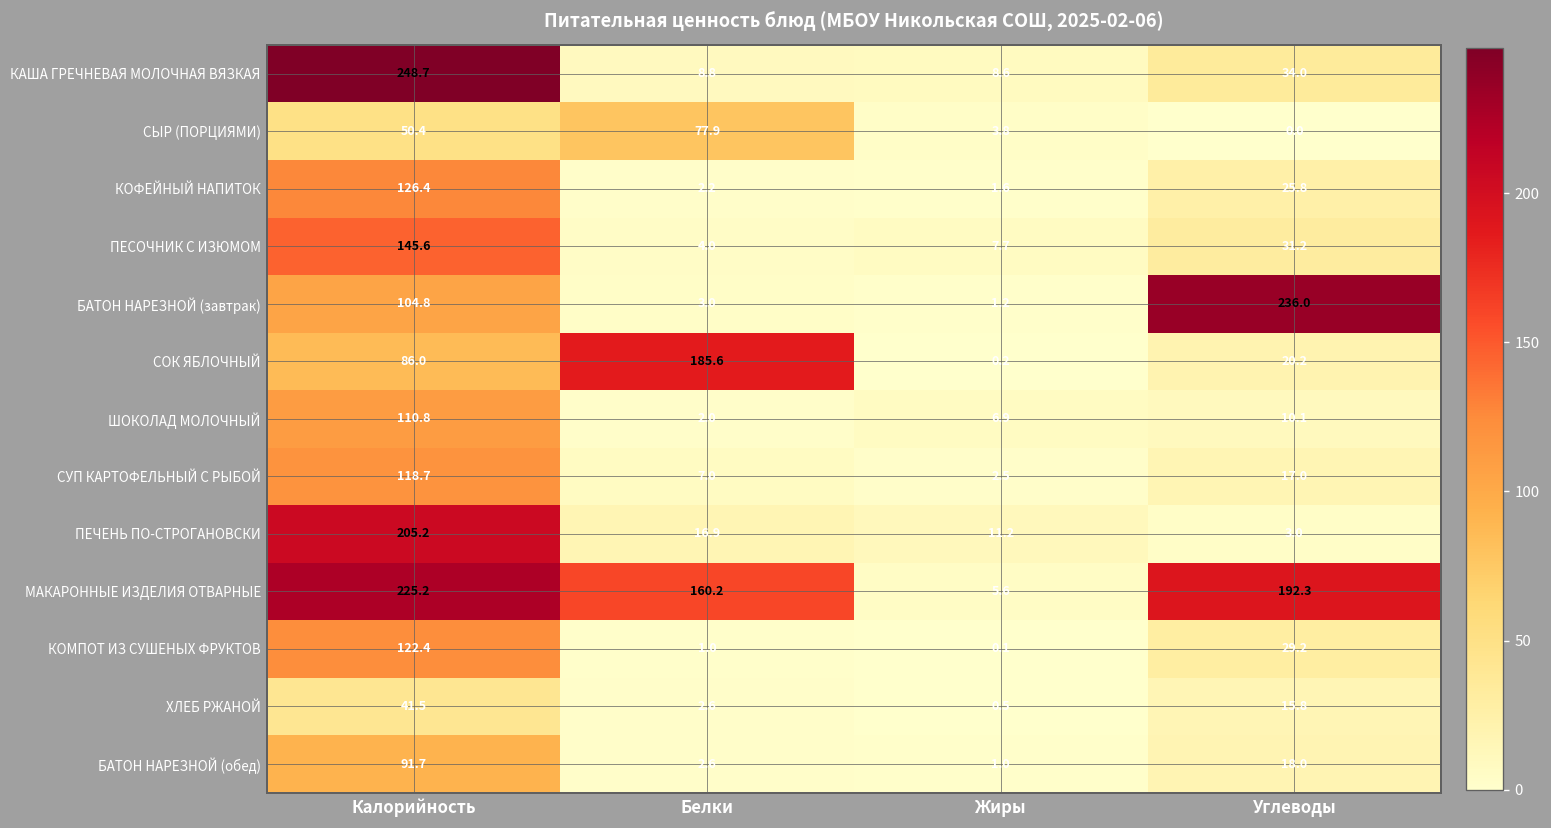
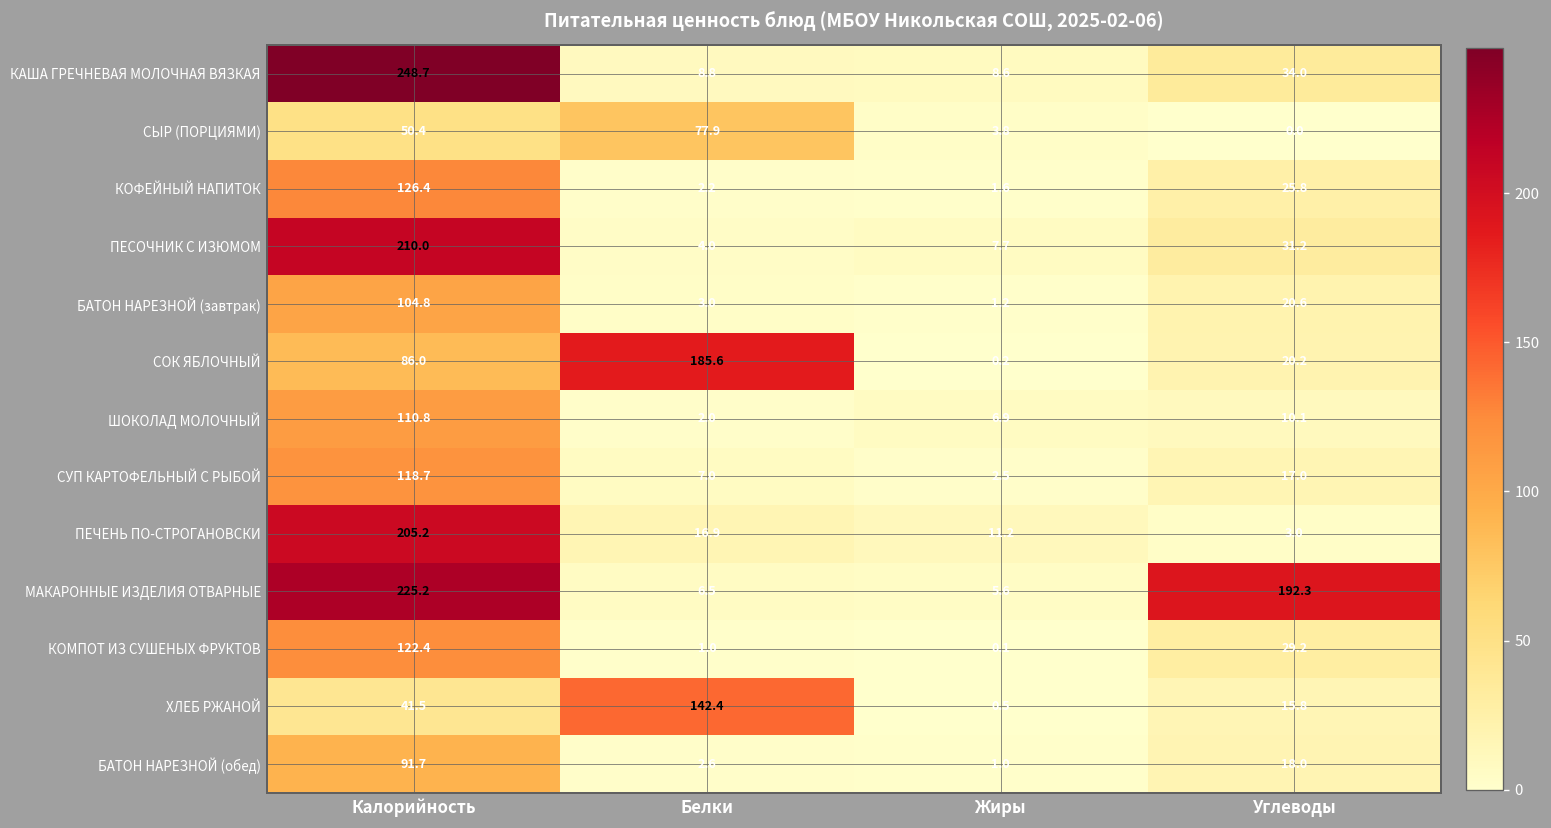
ПЕСОЧНИК С ИЗЮМОМ, Калорийность: 145.6 -> 210.0
БАТОН НАРЕЗНОЙ (завтрак), Углеводы: 236.0 -> 20.6
МАКАРОННЫЕ ИЗДЕЛИЯ ОТВАРНЫЕ, Белки: 160.2 -> 6.5
ХЛЕБ РЖАНОЙ, Белки: 2.6 -> 142.4
